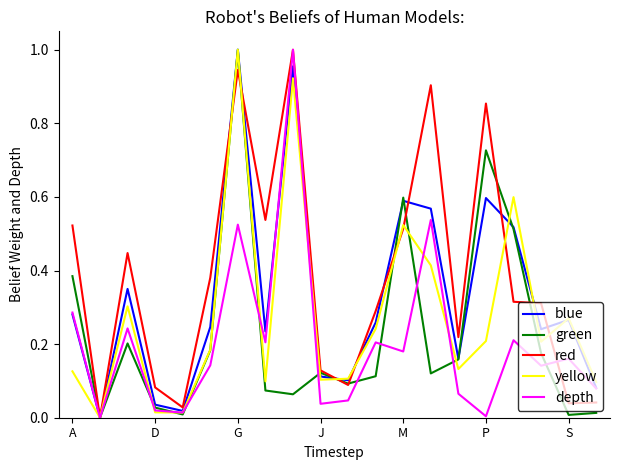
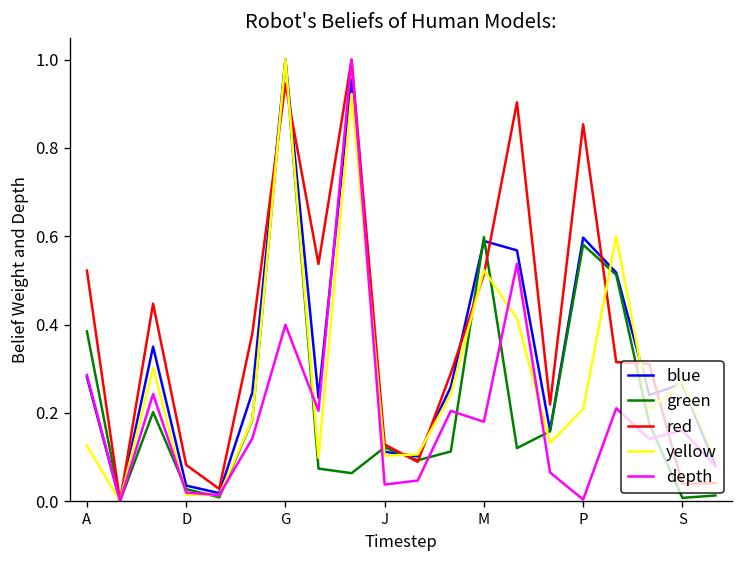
depth, G: 0.52 -> 0.40
green, P: 0.73 -> 0.58
